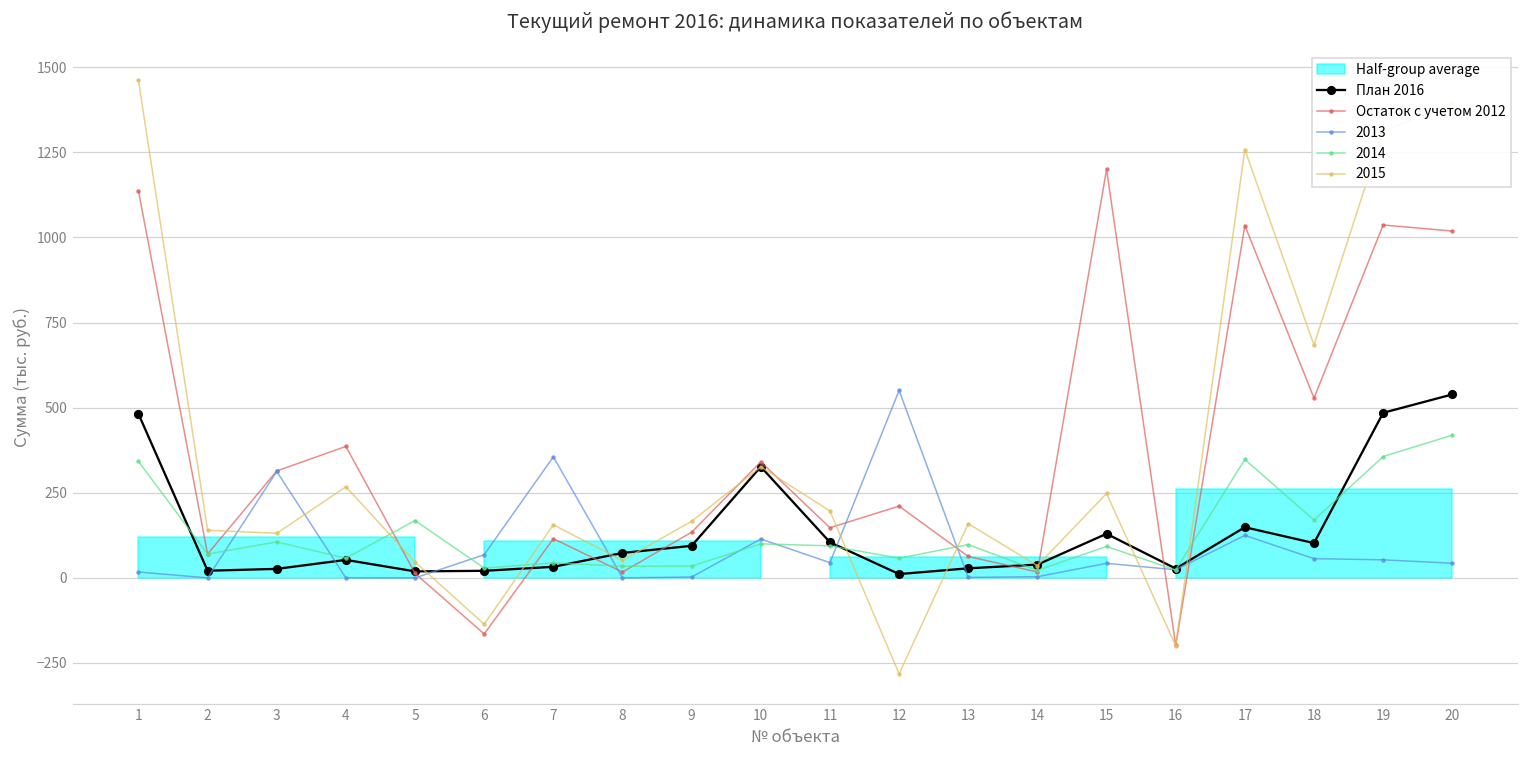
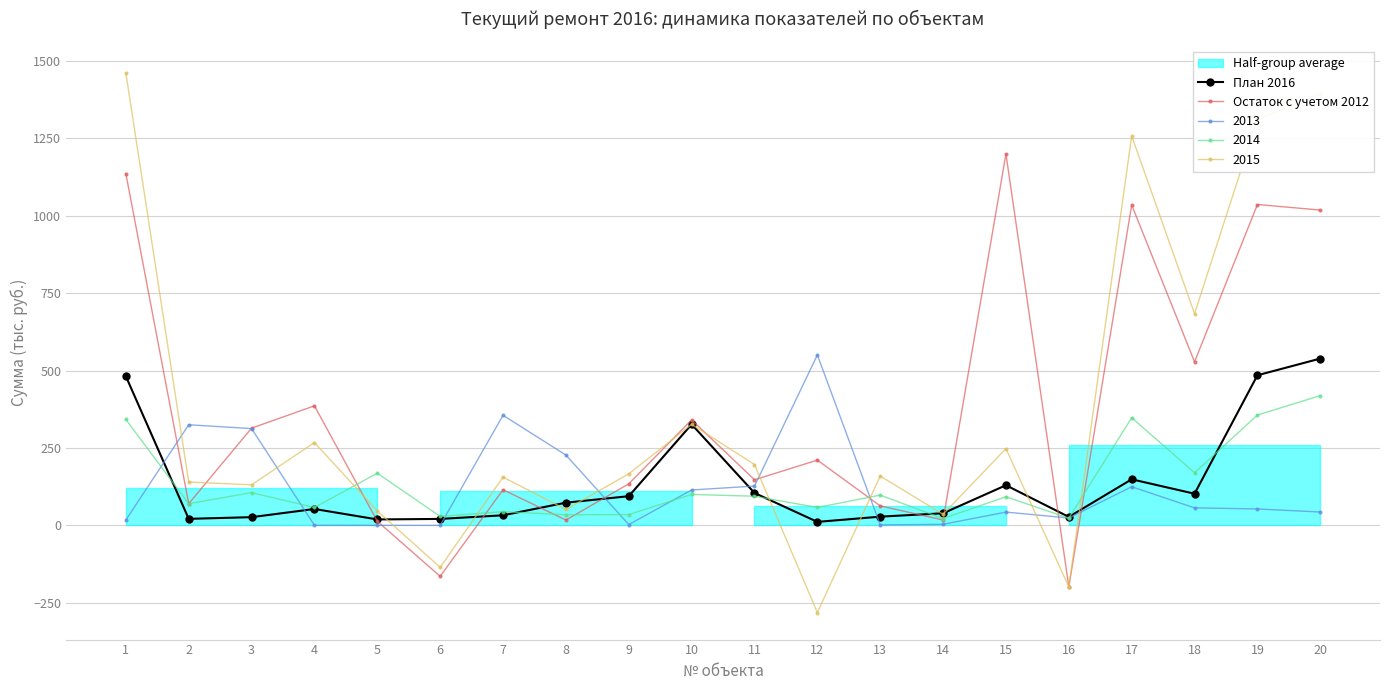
2013, 2: 0 -> 330
2013, 6: 70 -> 0
2013, 8: 0 -> 230
2013, 11: 40 -> 130
